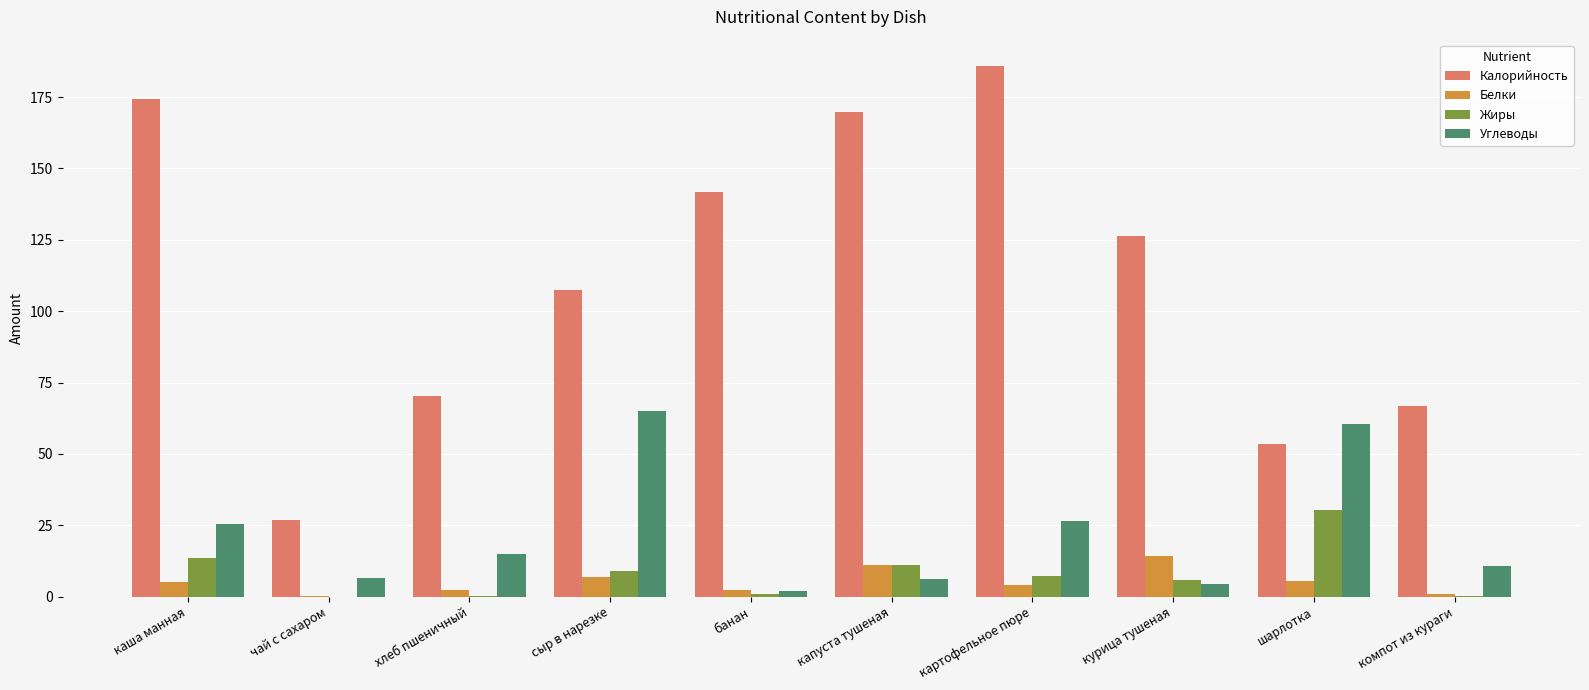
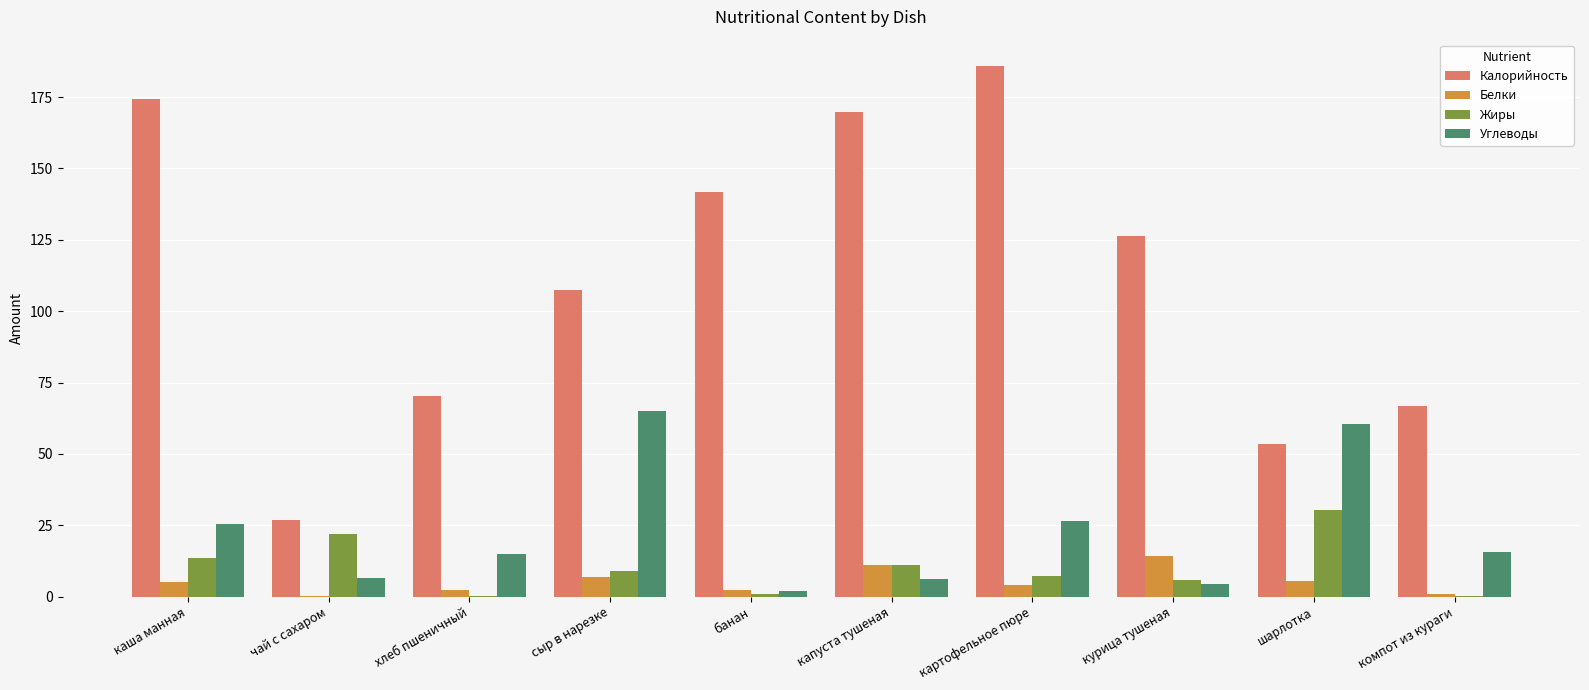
Жиры, чай с сахаром: 0 -> 22
Углеводы, компот из кураги: 11 -> 16
